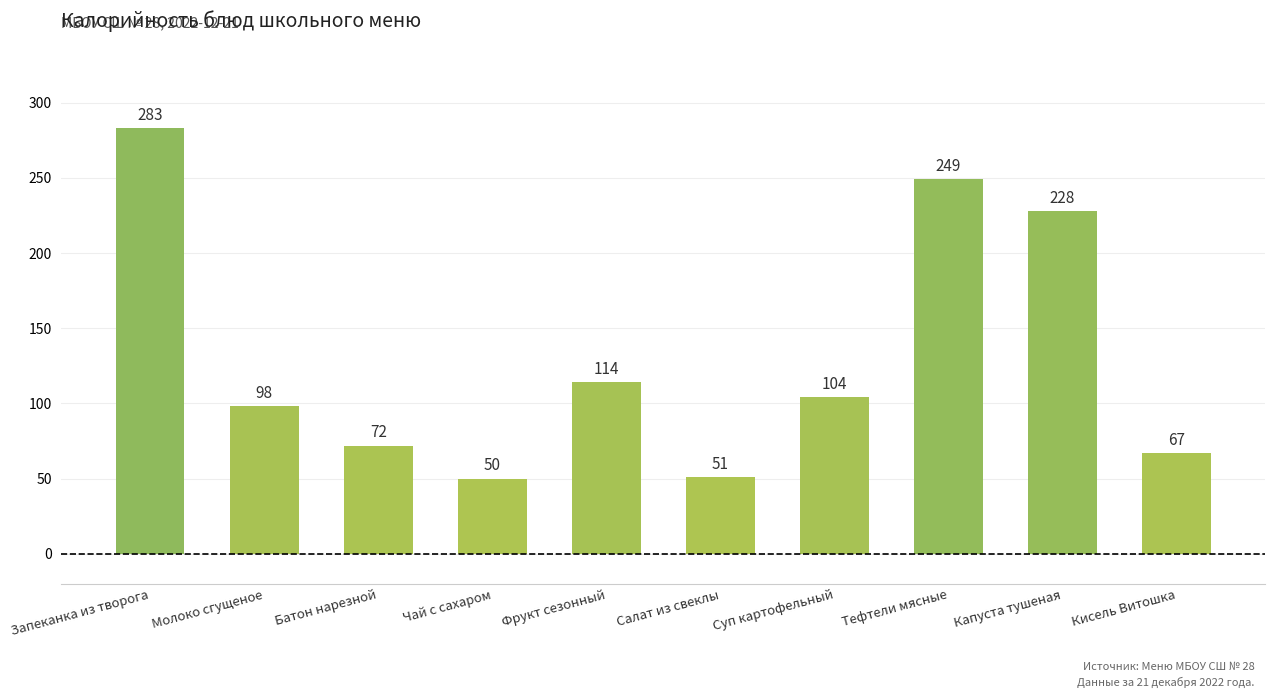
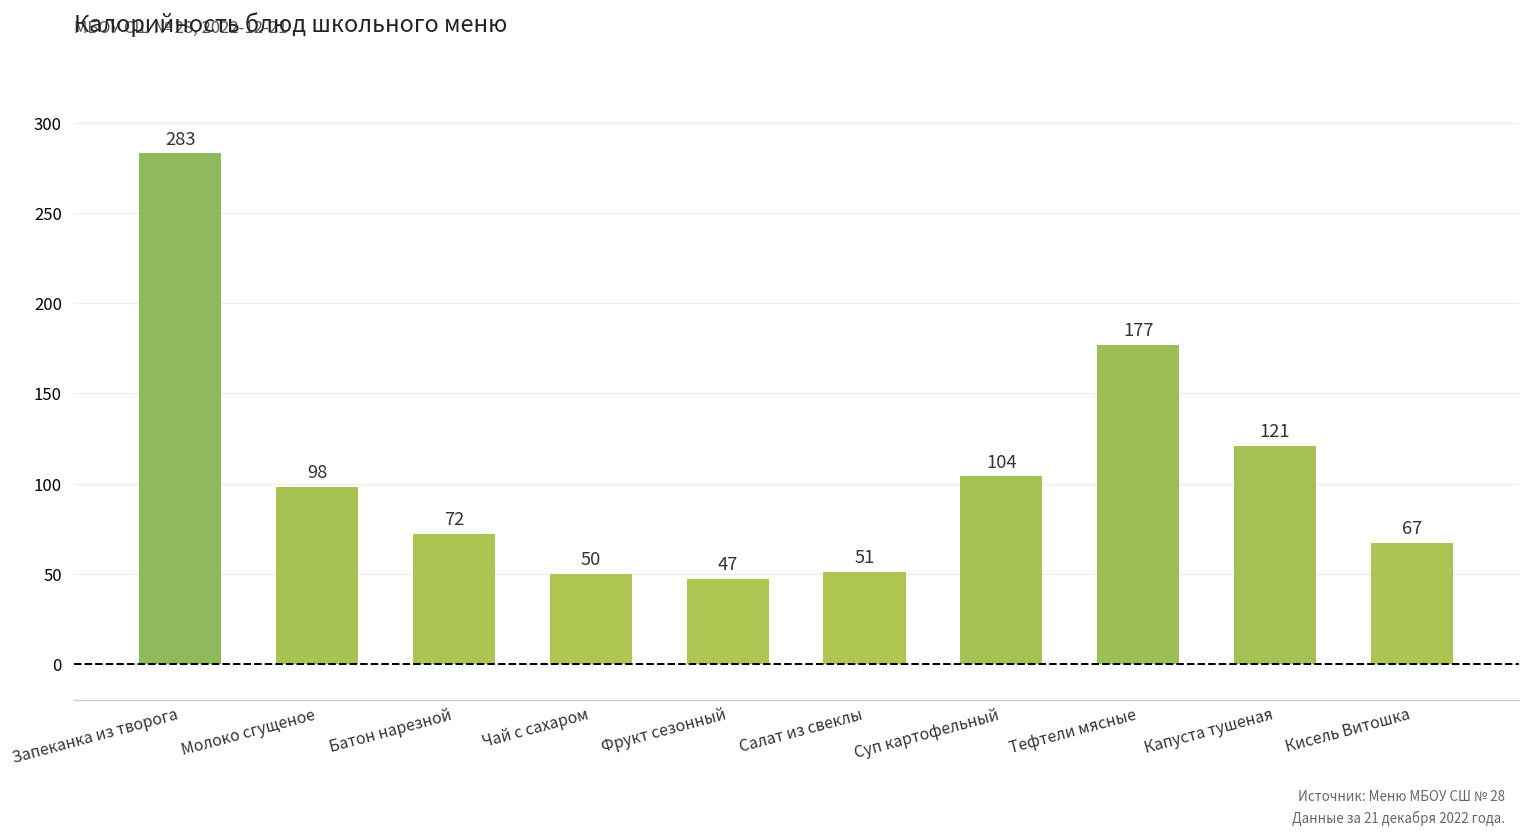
Фрукт сезонный: 114 -> 47
Тефтели мясные: 249 -> 177
Капуста тушеная: 228 -> 121
